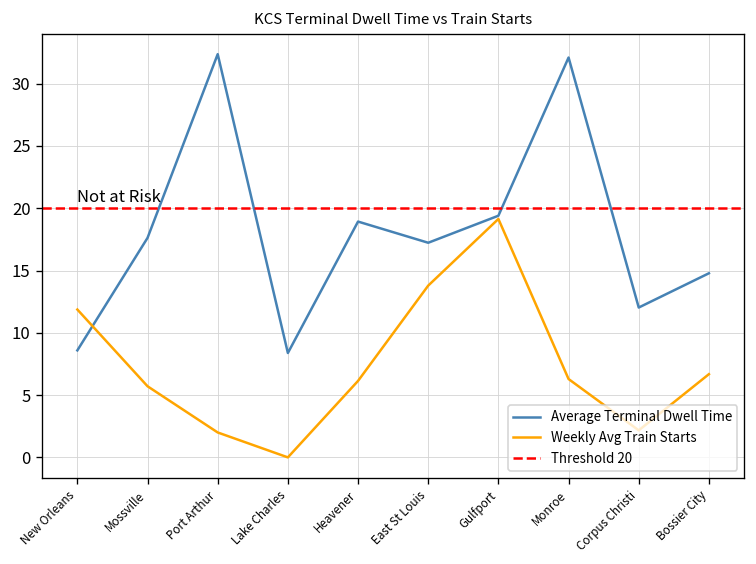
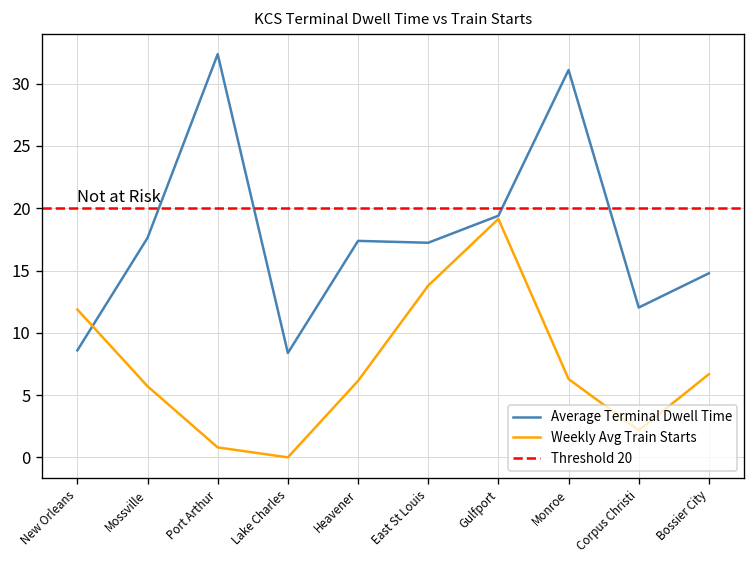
Weekly Avg Train Starts, Port Arthur: 2.0 -> 0.8
Average Terminal Dwell Time, Heavener: 18.9 -> 17.4
Average Terminal Dwell Time, Monroe: 32.1 -> 31.1
